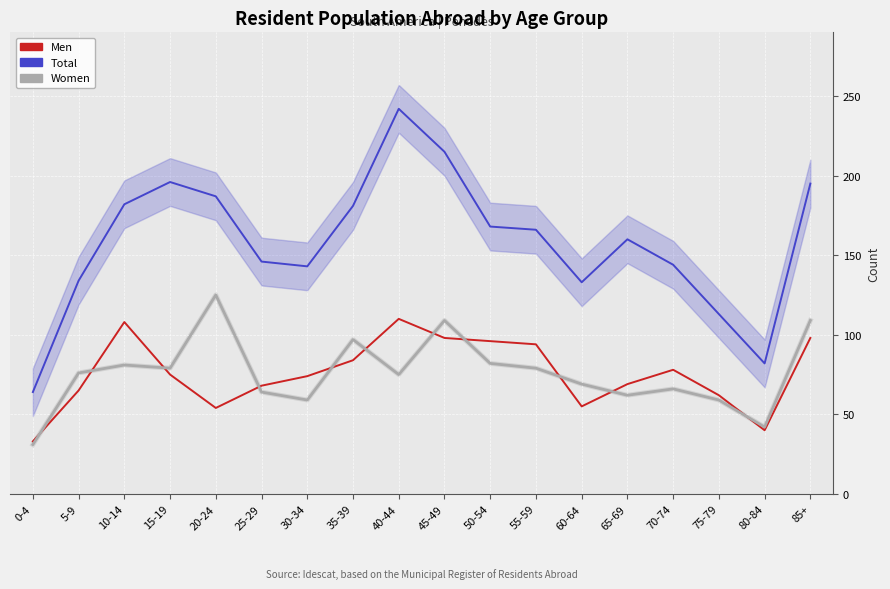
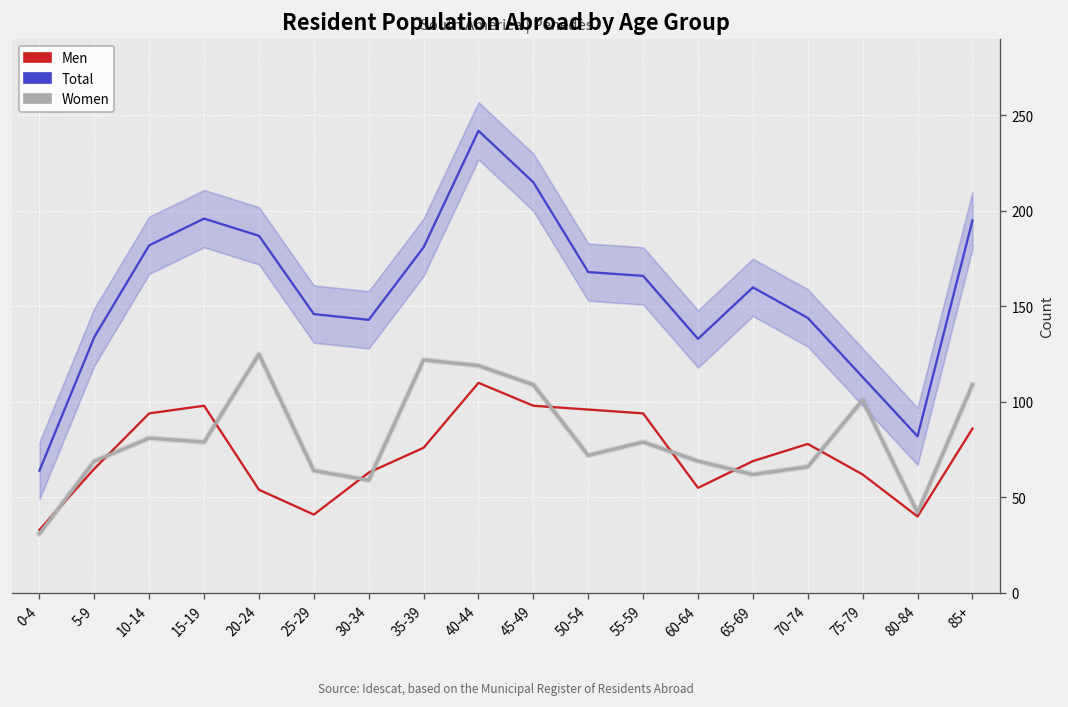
Women, 5-9: 76 -> 69
Men, 10-14: 108 -> 94
Men, 15-19: 75 -> 98
Men, 25-29: 68 -> 41
Men, 30-34: 74 -> 63
Men, 35-39: 84 -> 76
Women, 35-39: 97 -> 122
Women, 40-44: 75 -> 119
Women, 50-54: 82 -> 72
Women, 75-79: 59 -> 101
Men, 85+: 98 -> 86
